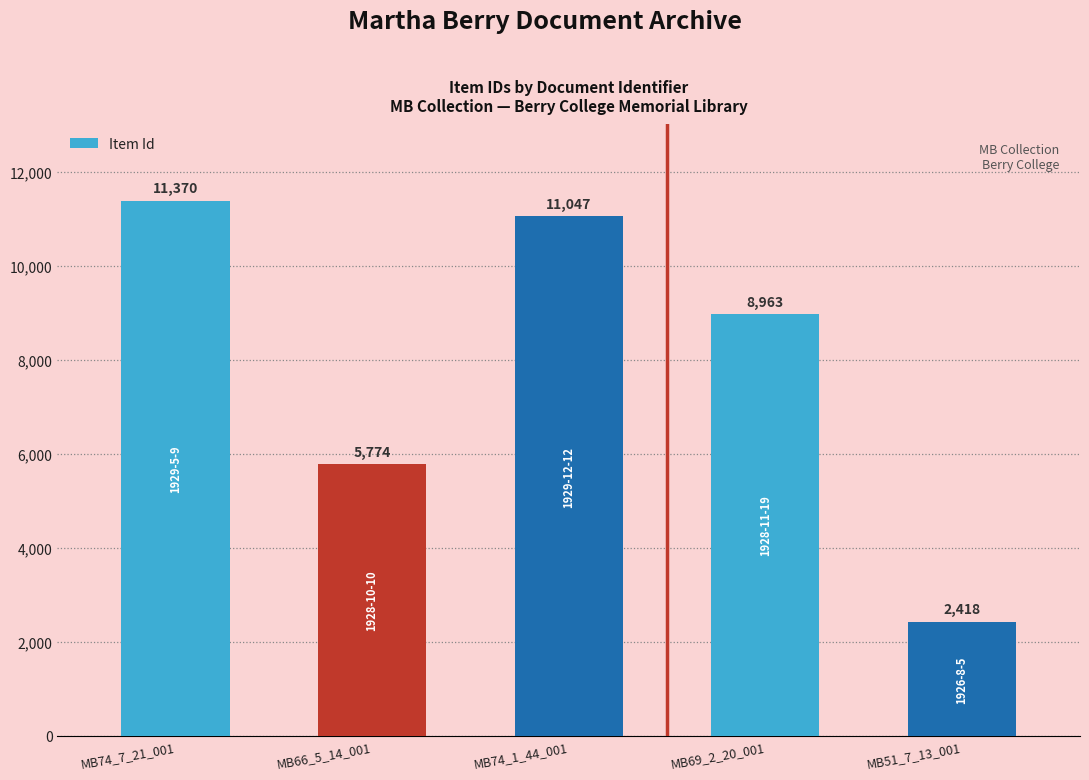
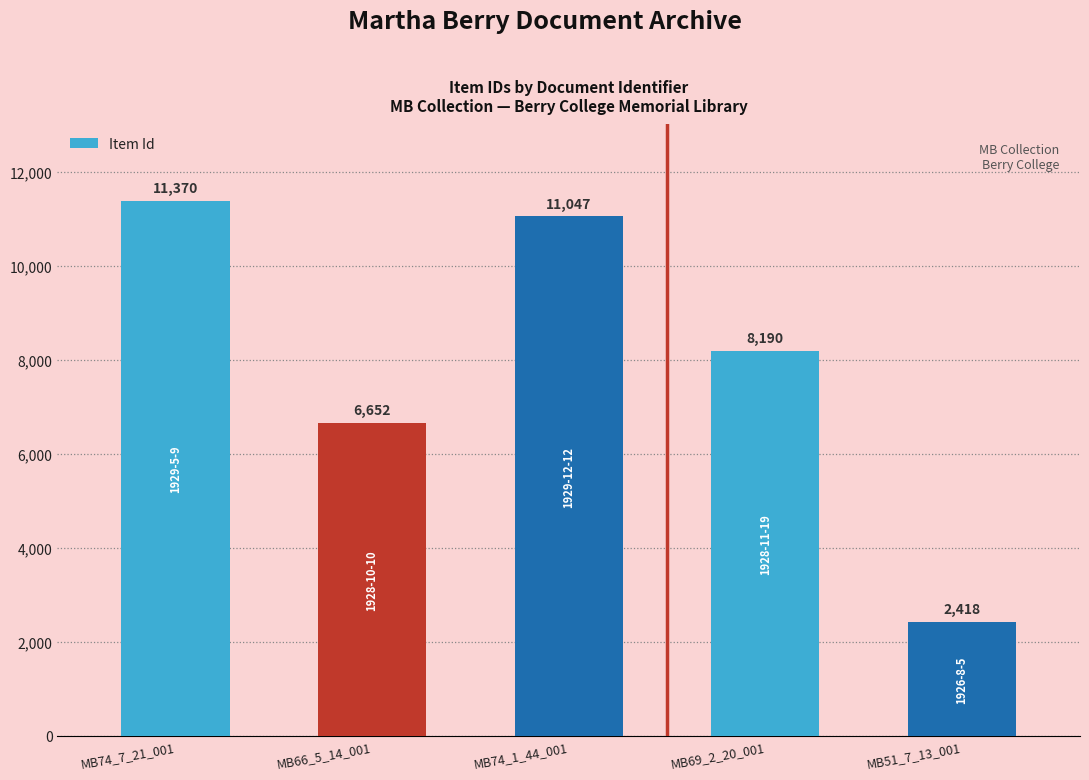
MB66_5_14_001: 5,774 -> 6,652
MB69_2_20_001: 8,963 -> 8,190
